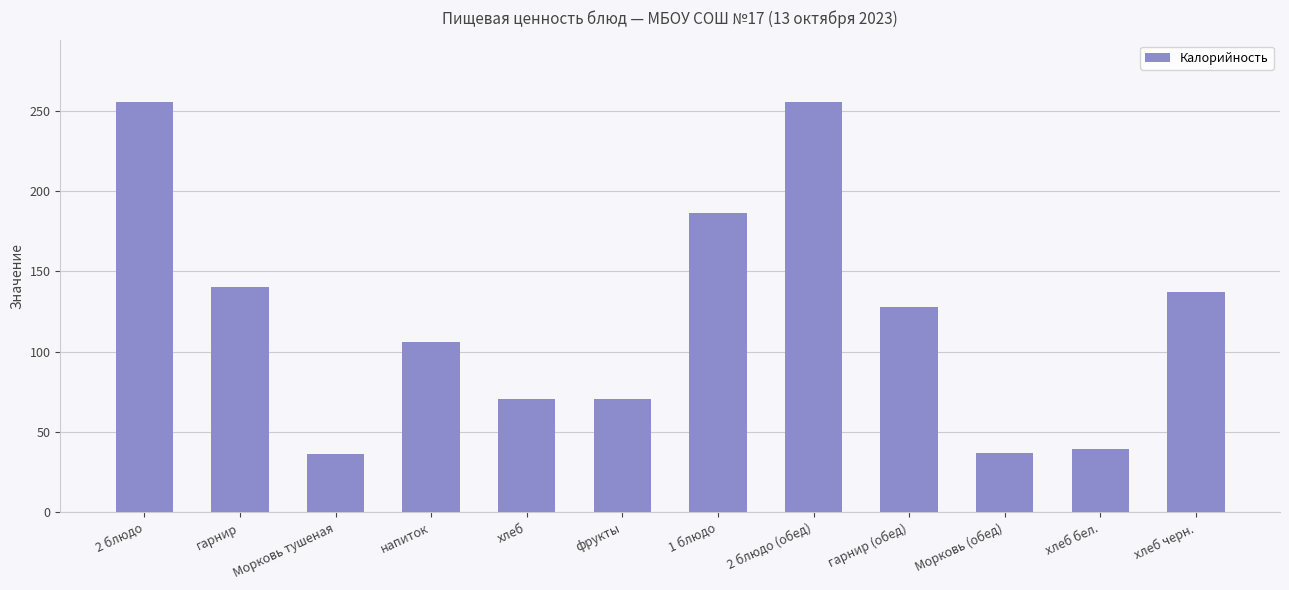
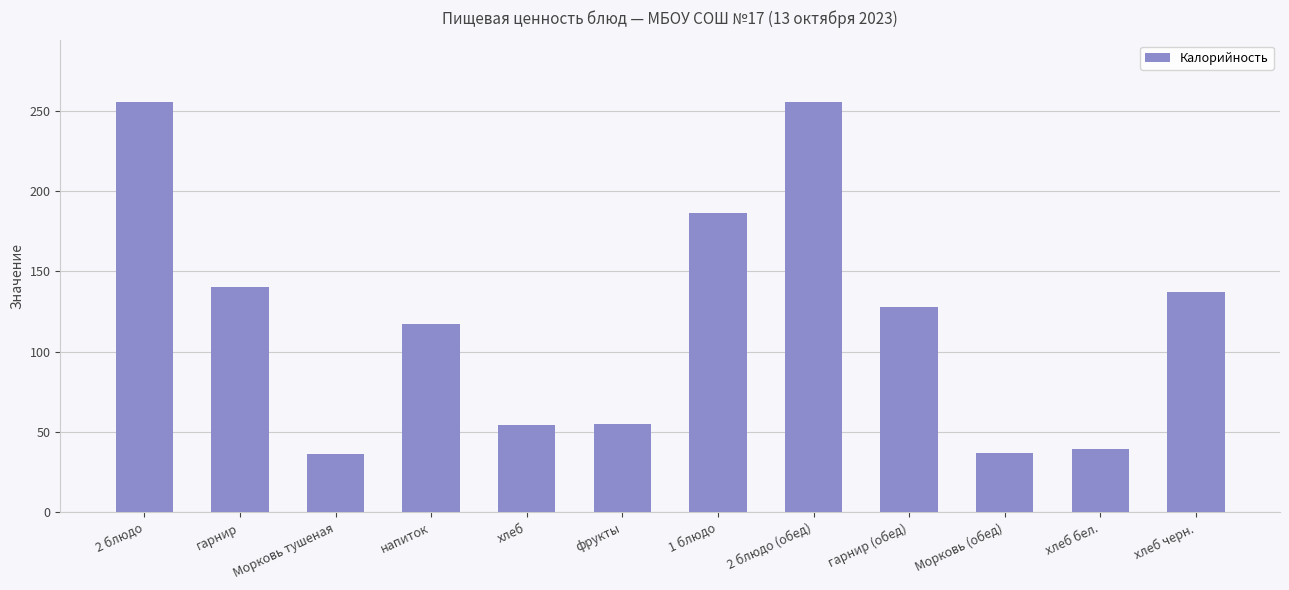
напиток: 106 -> 118
хлеб: 71 -> 54
фрукты: 71 -> 55
